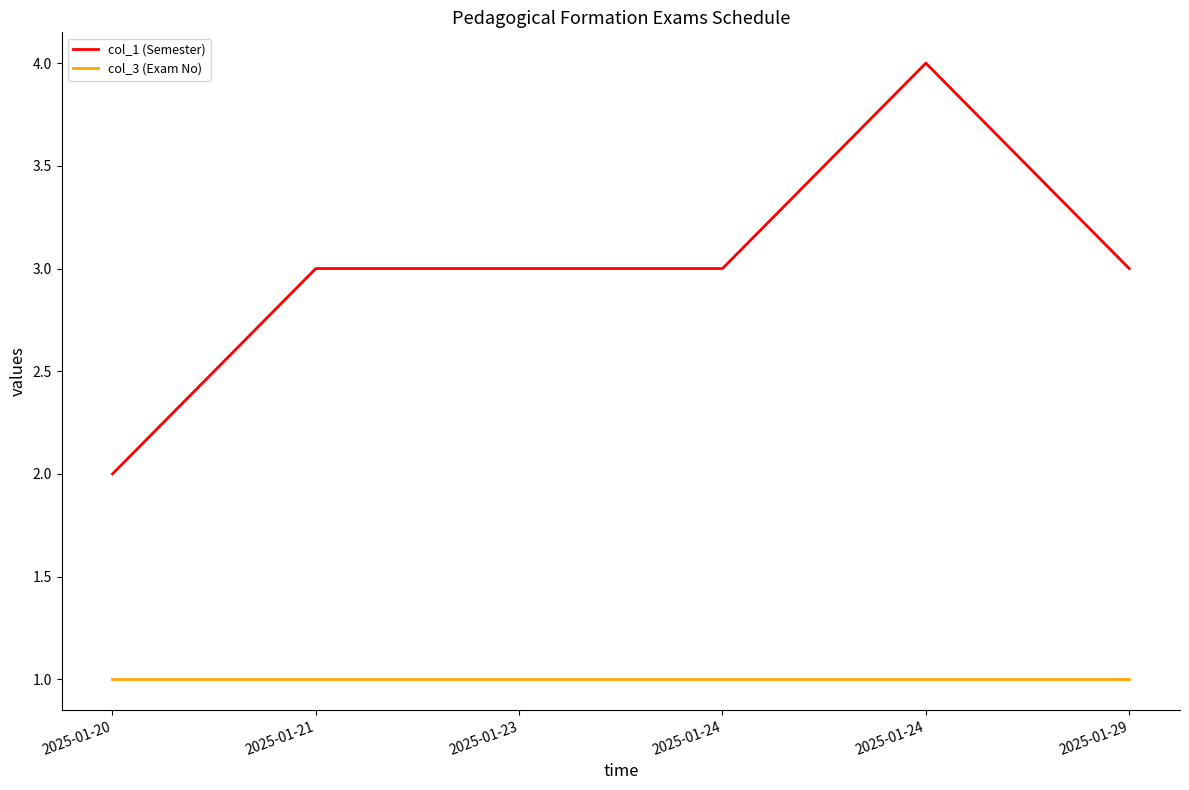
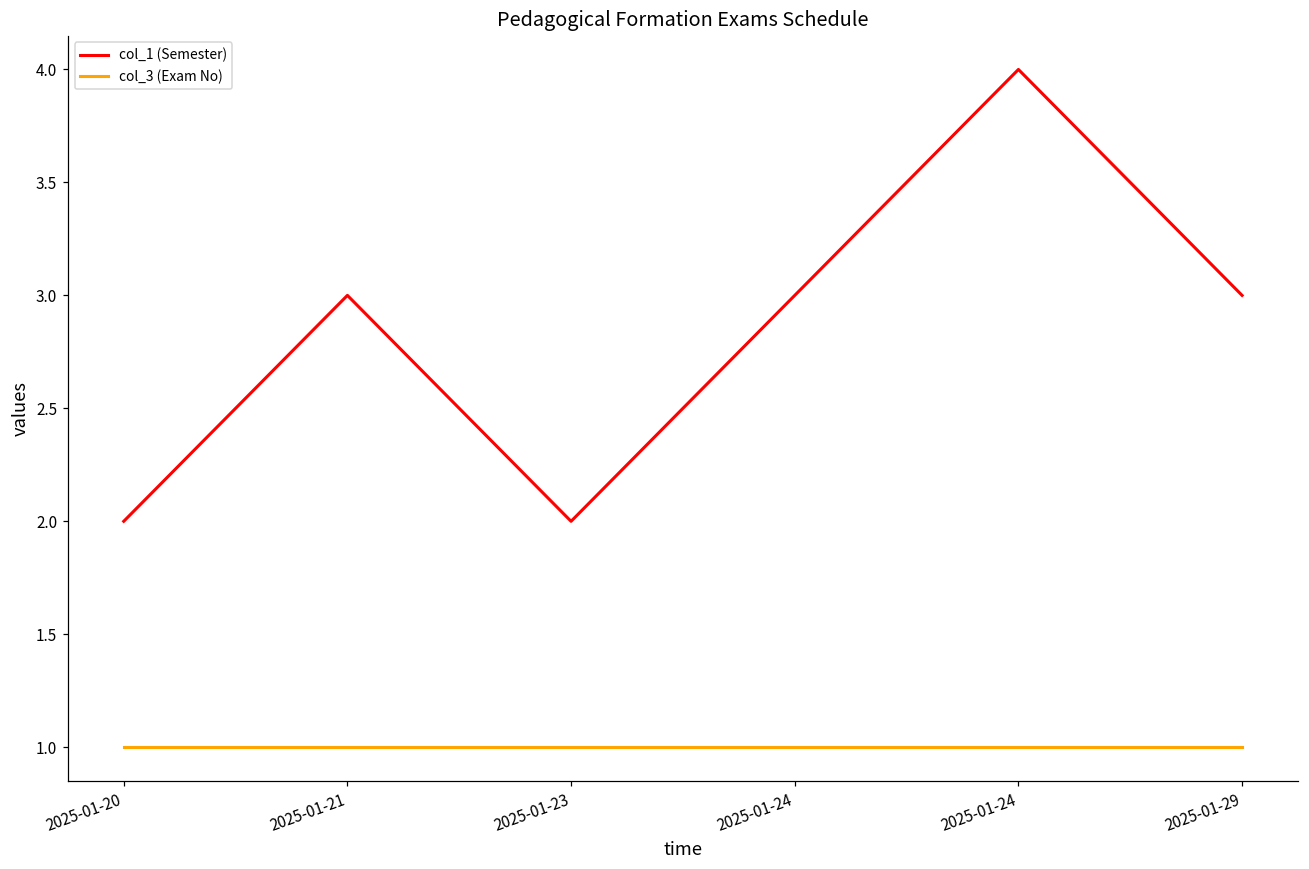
col_1 (Semester), 2025-01-23: 3 -> 2
